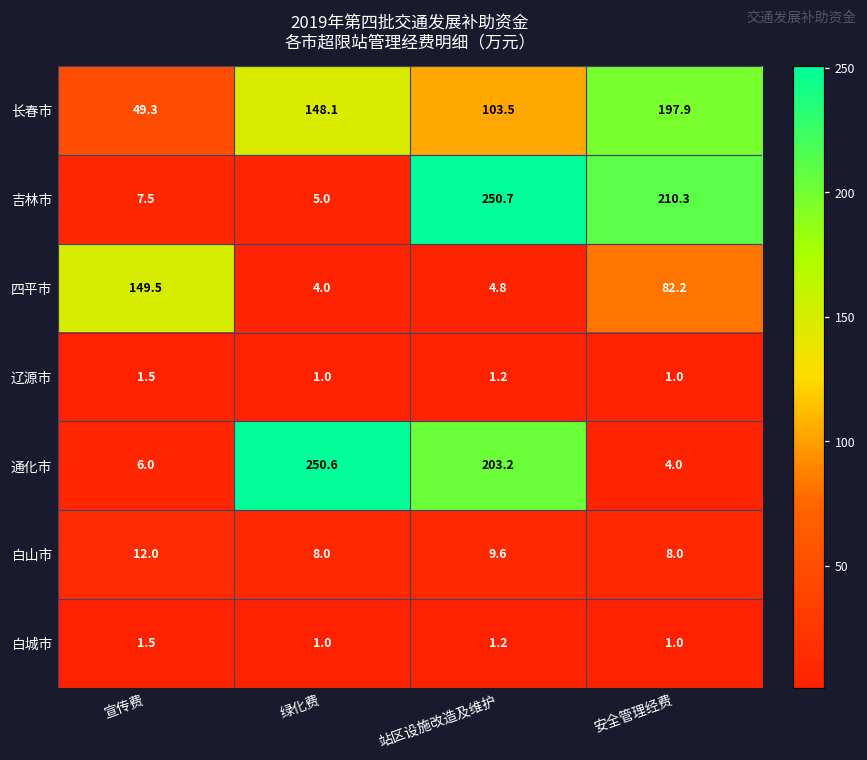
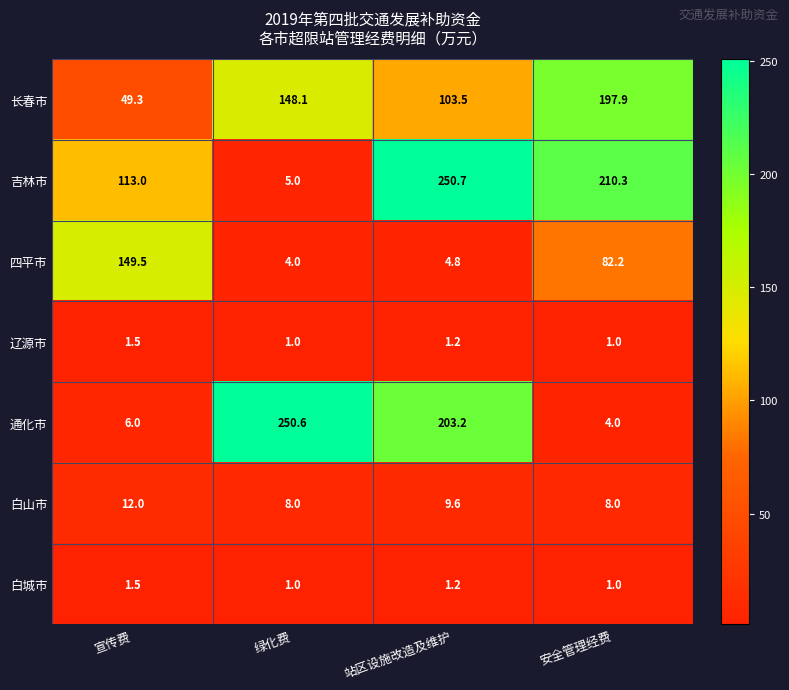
吉林市, 宣传费: 7.5 -> 113.0
